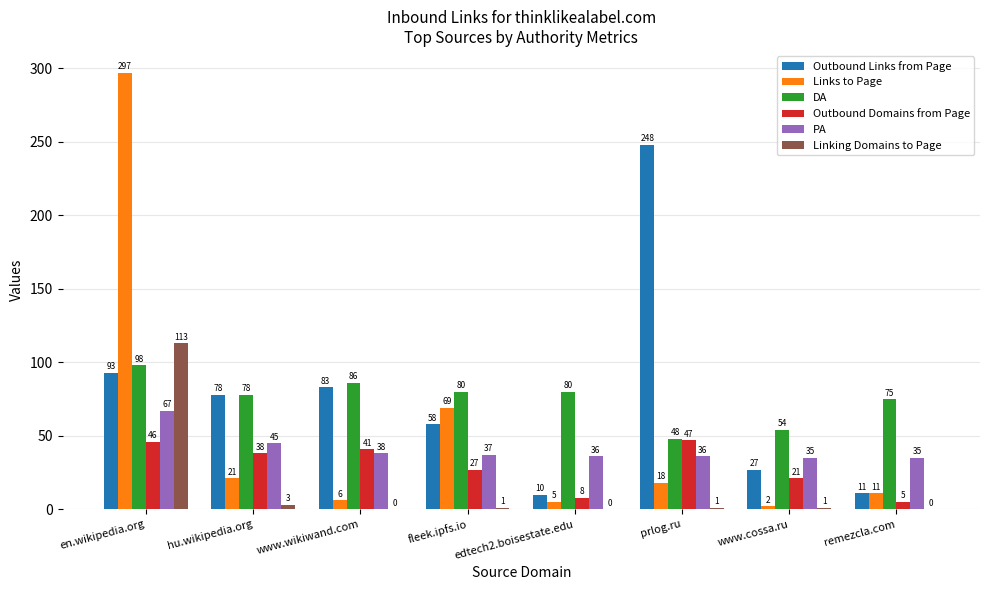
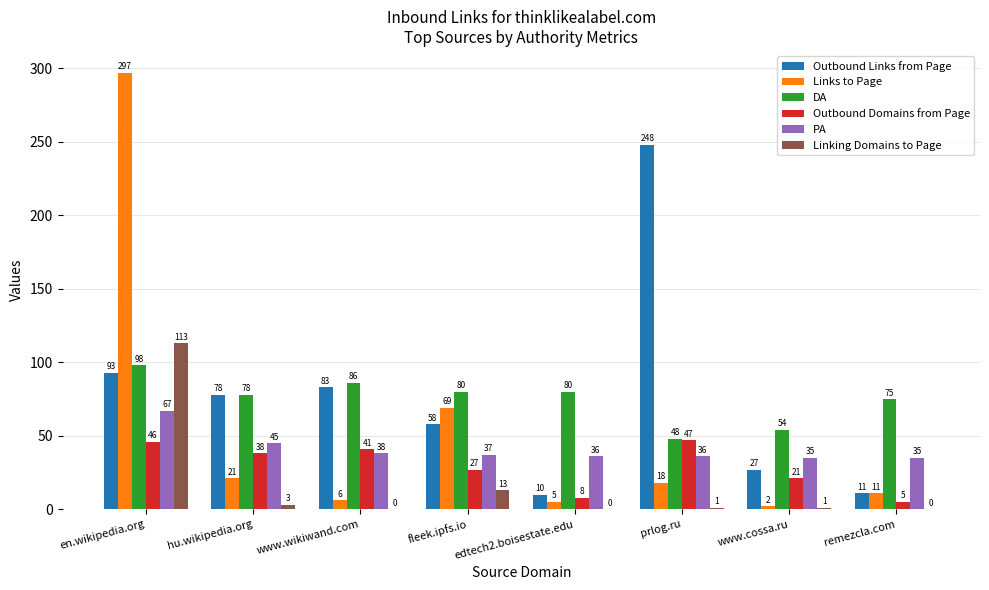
Linking Domains to Page, fleek.ipfs.io: 1 -> 13
